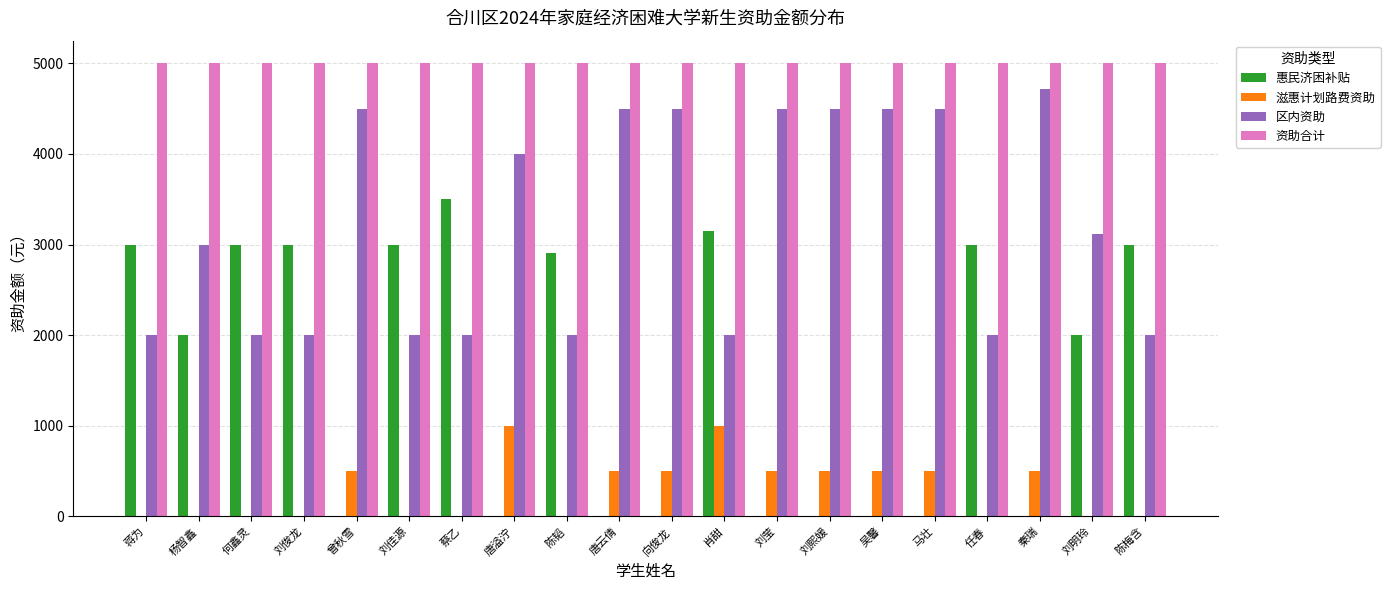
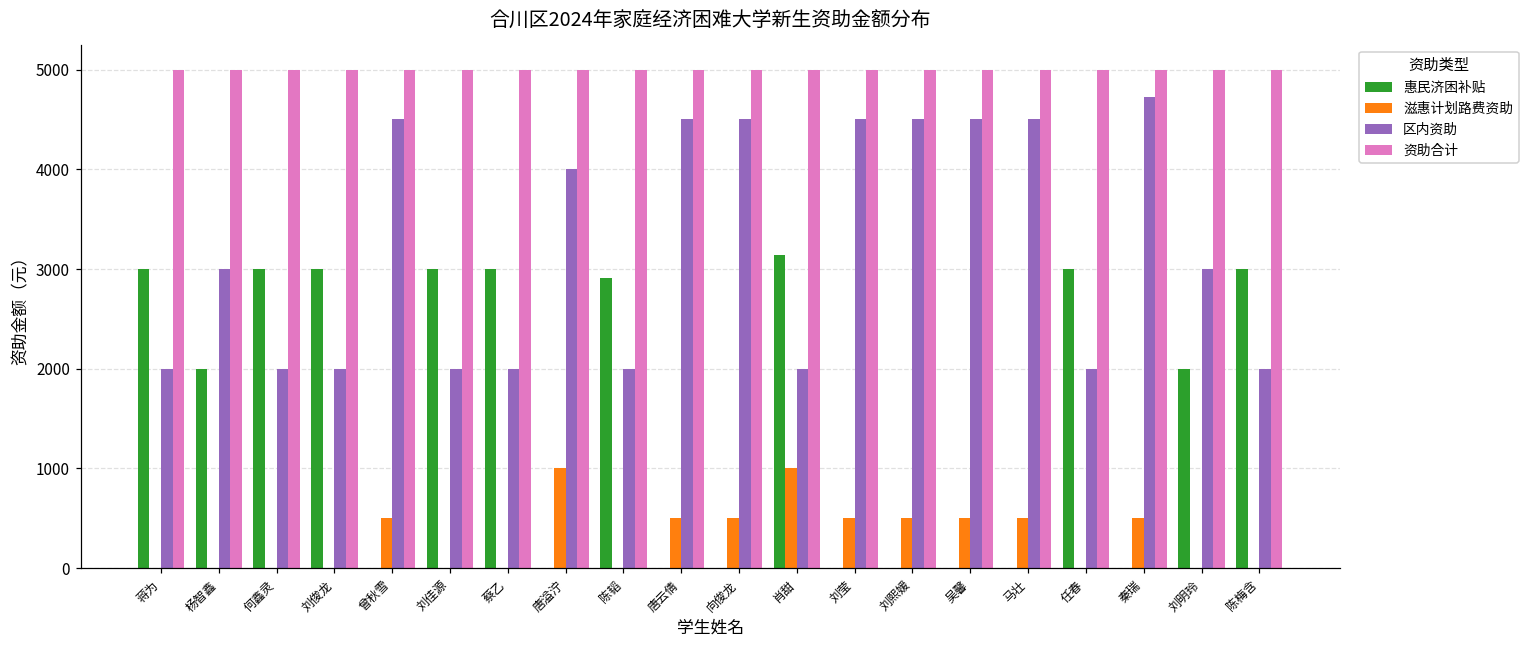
惠民济困补贴, 蔡乙: 3500 -> 3000
区内资助, 刘明玲: 3100 -> 3000
